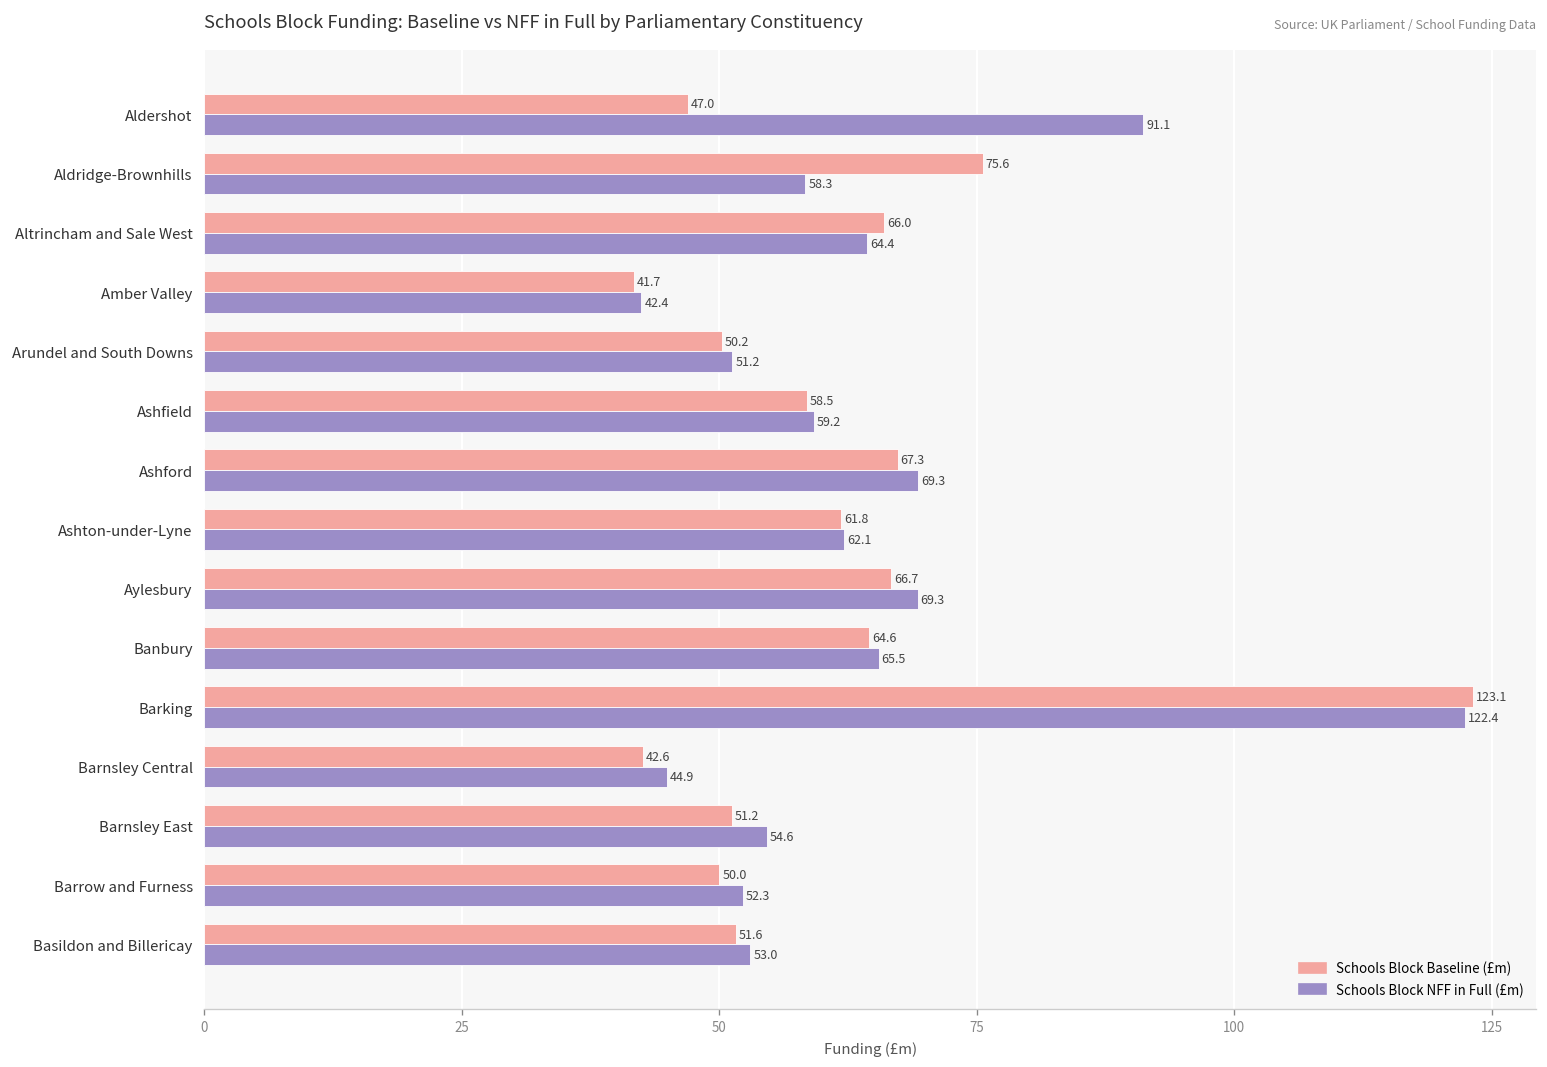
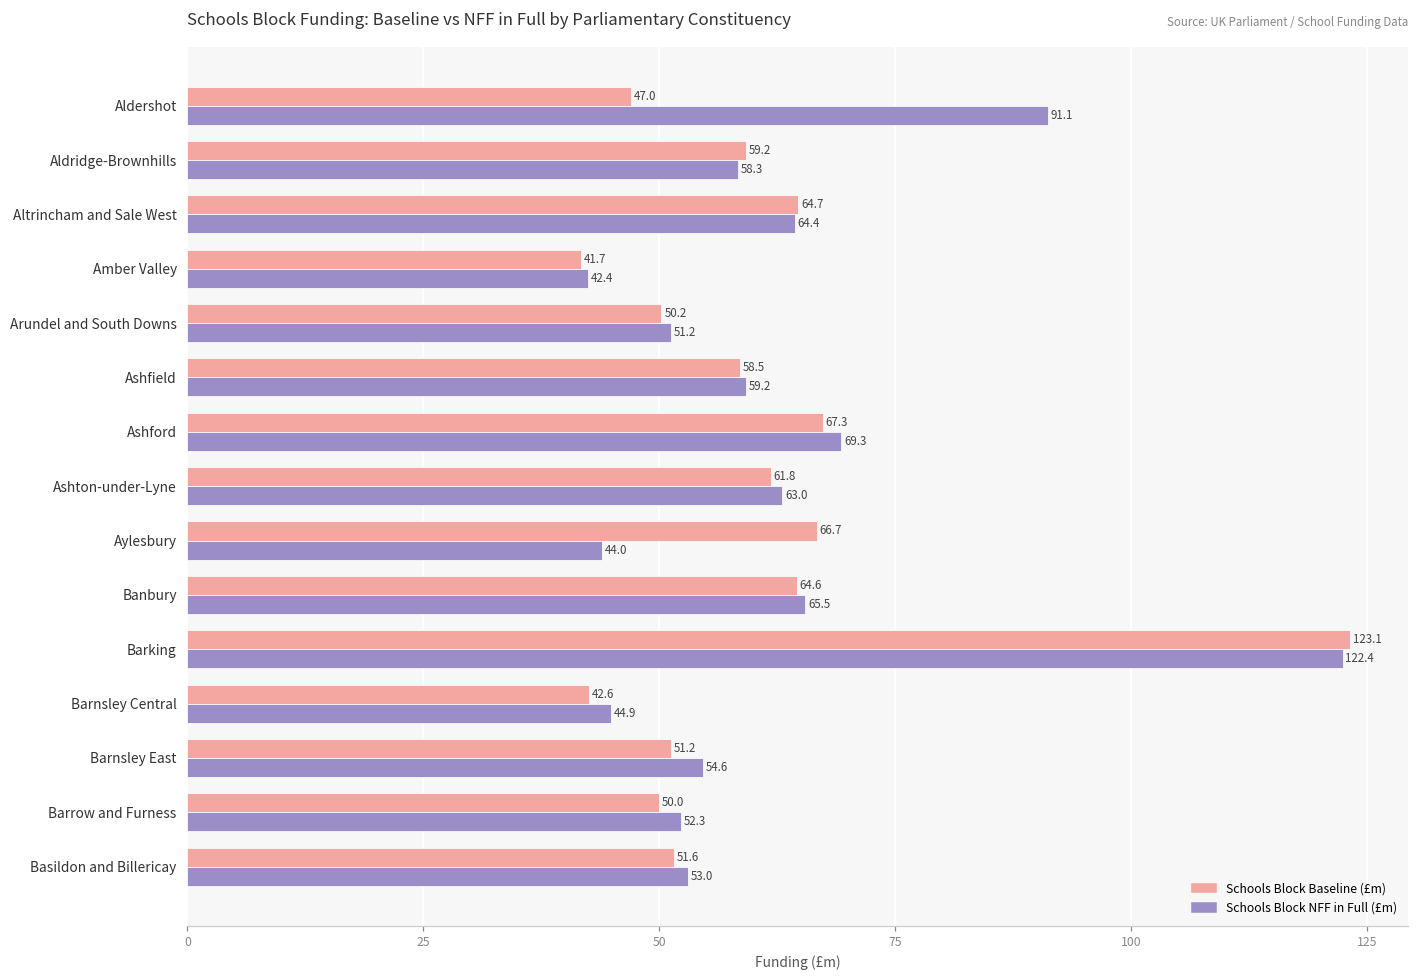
Schools Block Baseline (£m), Aldridge-Brownhills: 75.6 -> 59.2
Schools Block Baseline (£m), Altrincham and Sale West: 66.0 -> 64.7
Schools Block NFF in Full (£m), Ashton-under-Lyne: 62.1 -> 63.0
Schools Block NFF in Full (£m), Aylesbury: 69.3 -> 44.0
